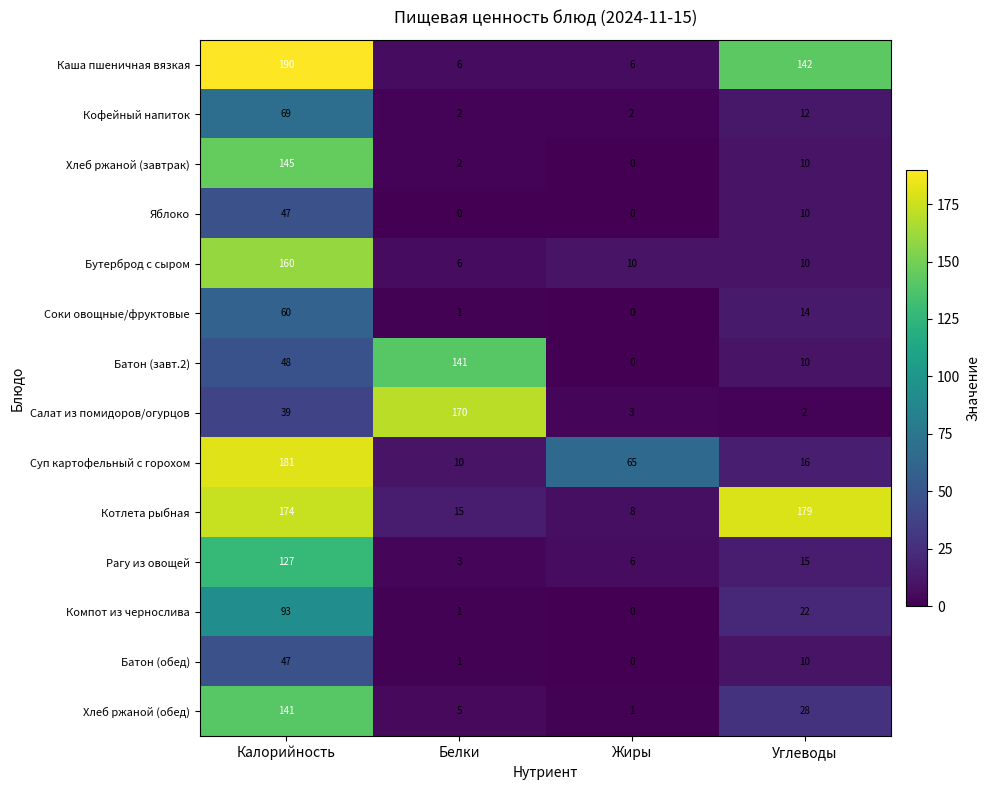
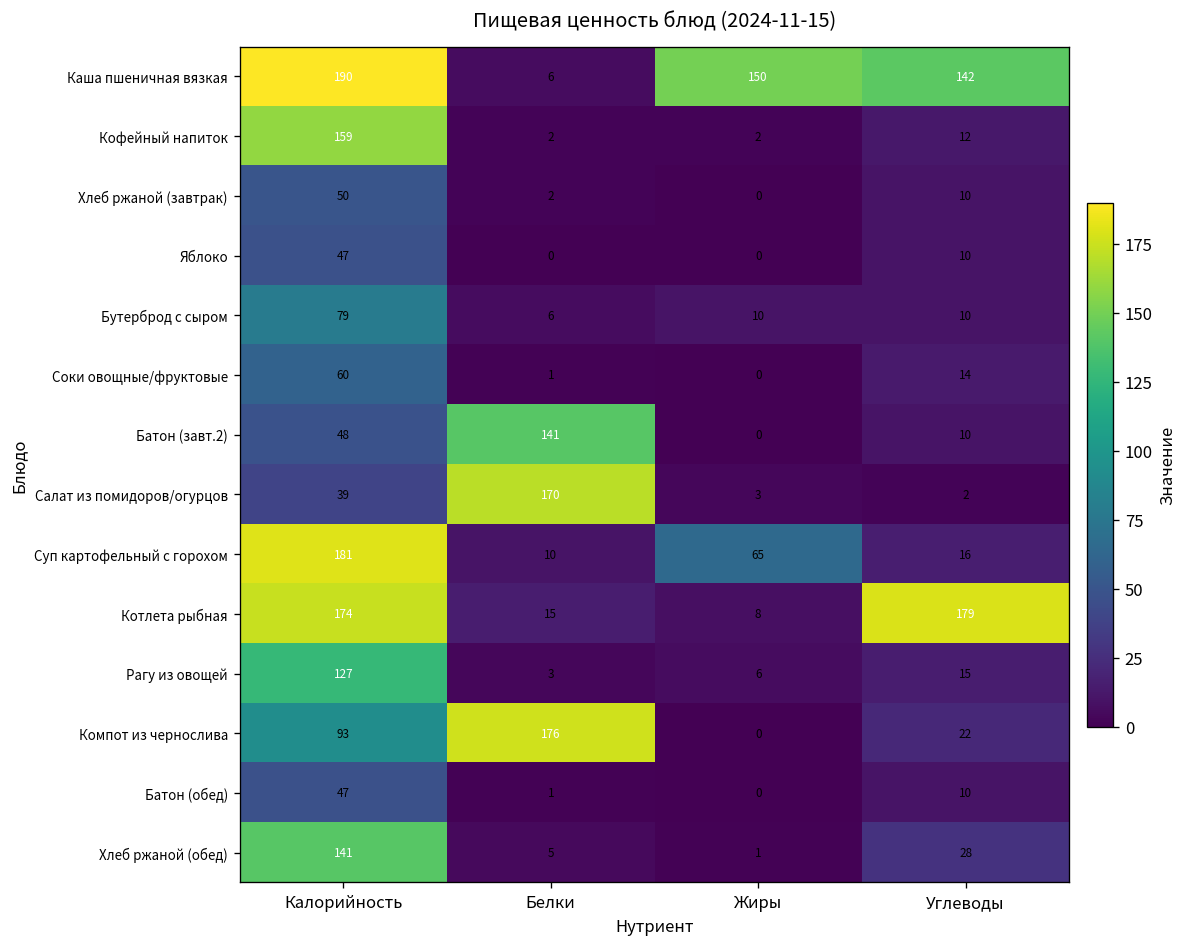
Каша пшеничная вязкая, Жиры: 6 -> 150
Кофейный напиток, Калорийность: 69 -> 159
Хлеб ржаной (завтрак), Калорийность: 145 -> 50
Бутерброд с сыром, Калорийность: 160 -> 79
Компот из чернослива, Белки: 1 -> 176
